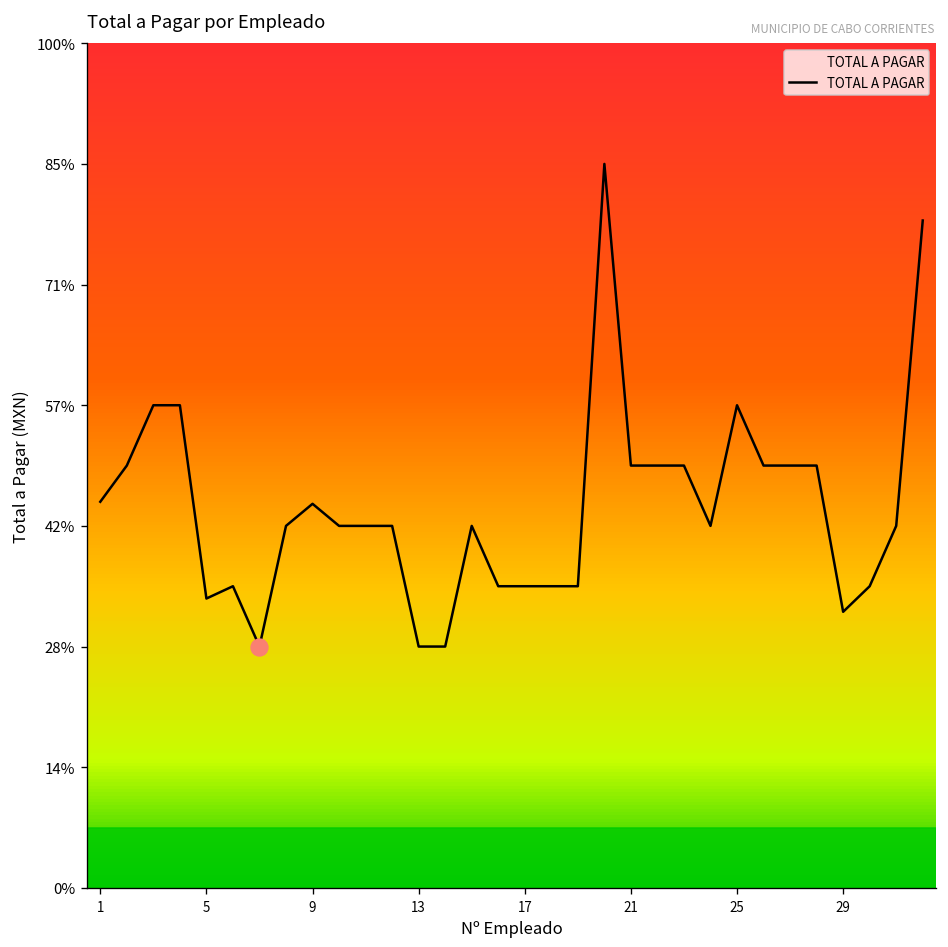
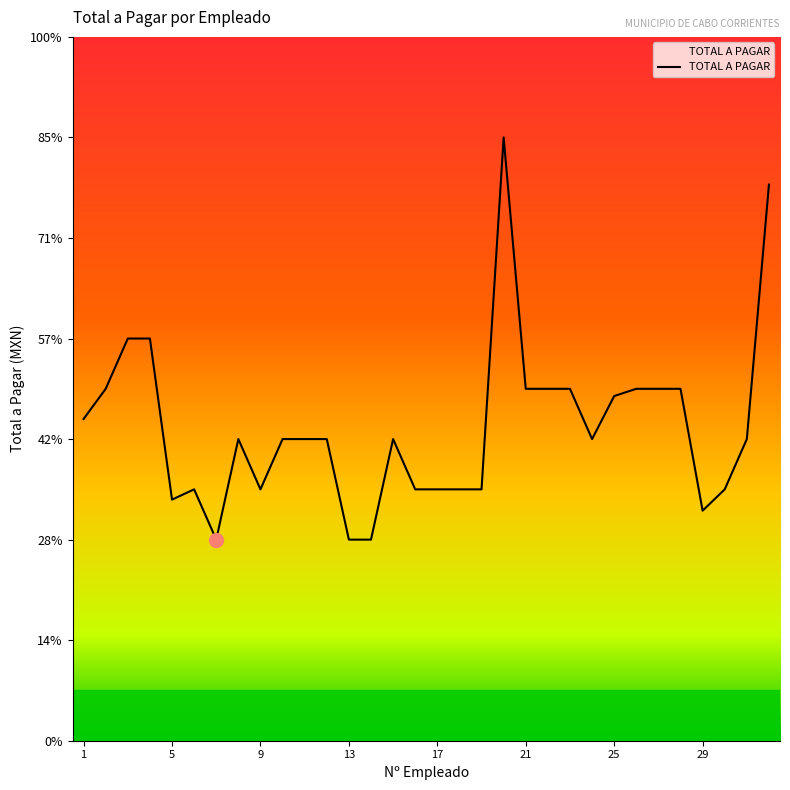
TOTAL A PAGAR, 9: 45% -> 36%
TOTAL A PAGAR, 25: 57% -> 49%
